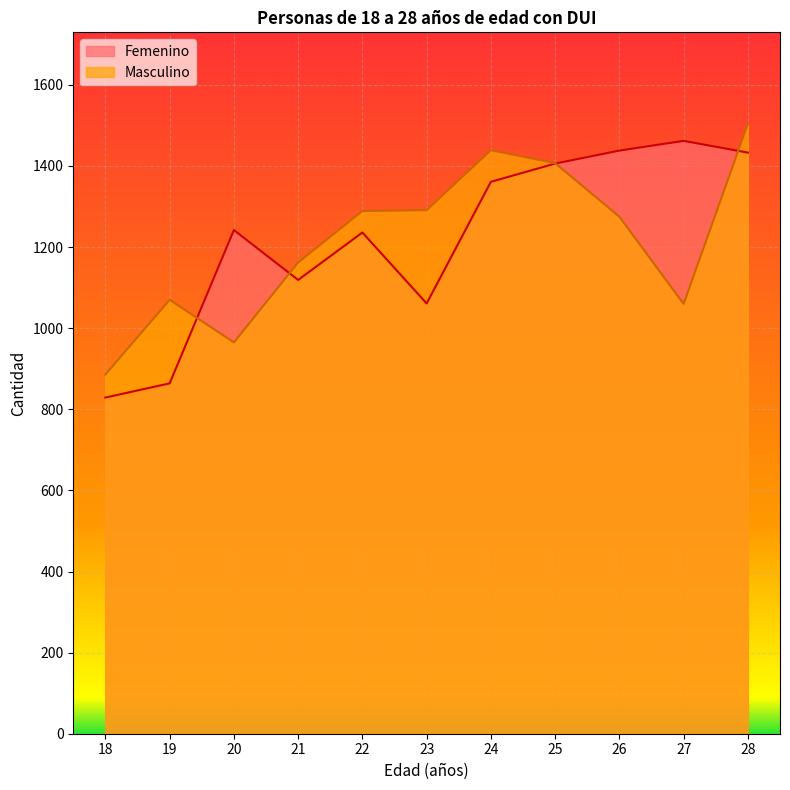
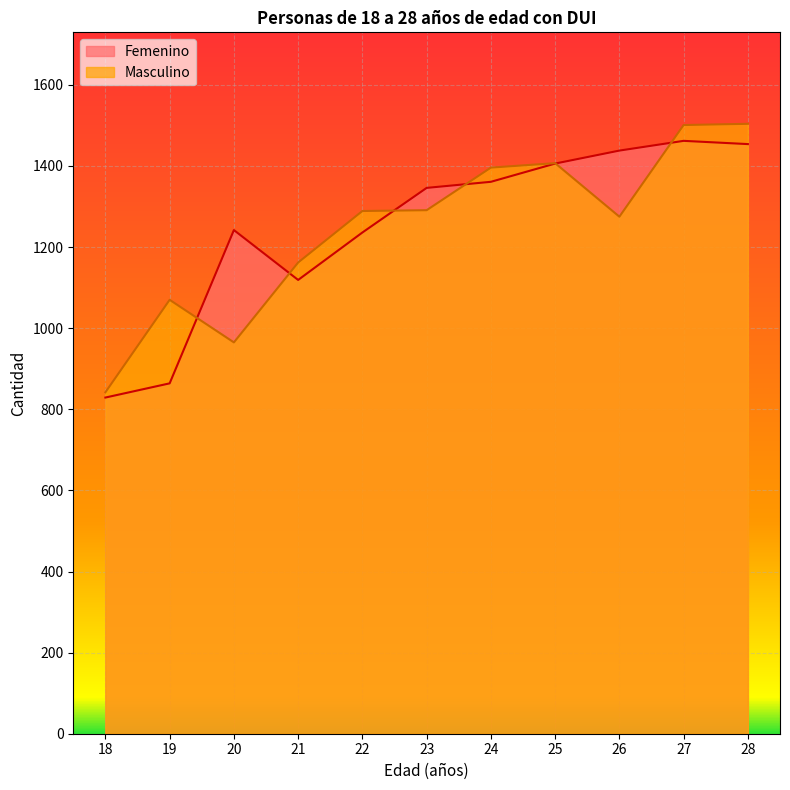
Masculino, 18: 890 -> 840
Femenino, 23: 1060 -> 1350
Masculino, 24: 1440 -> 1400
Masculino, 27: 1060 -> 1500
Femenino, 28: 1430 -> 1450
